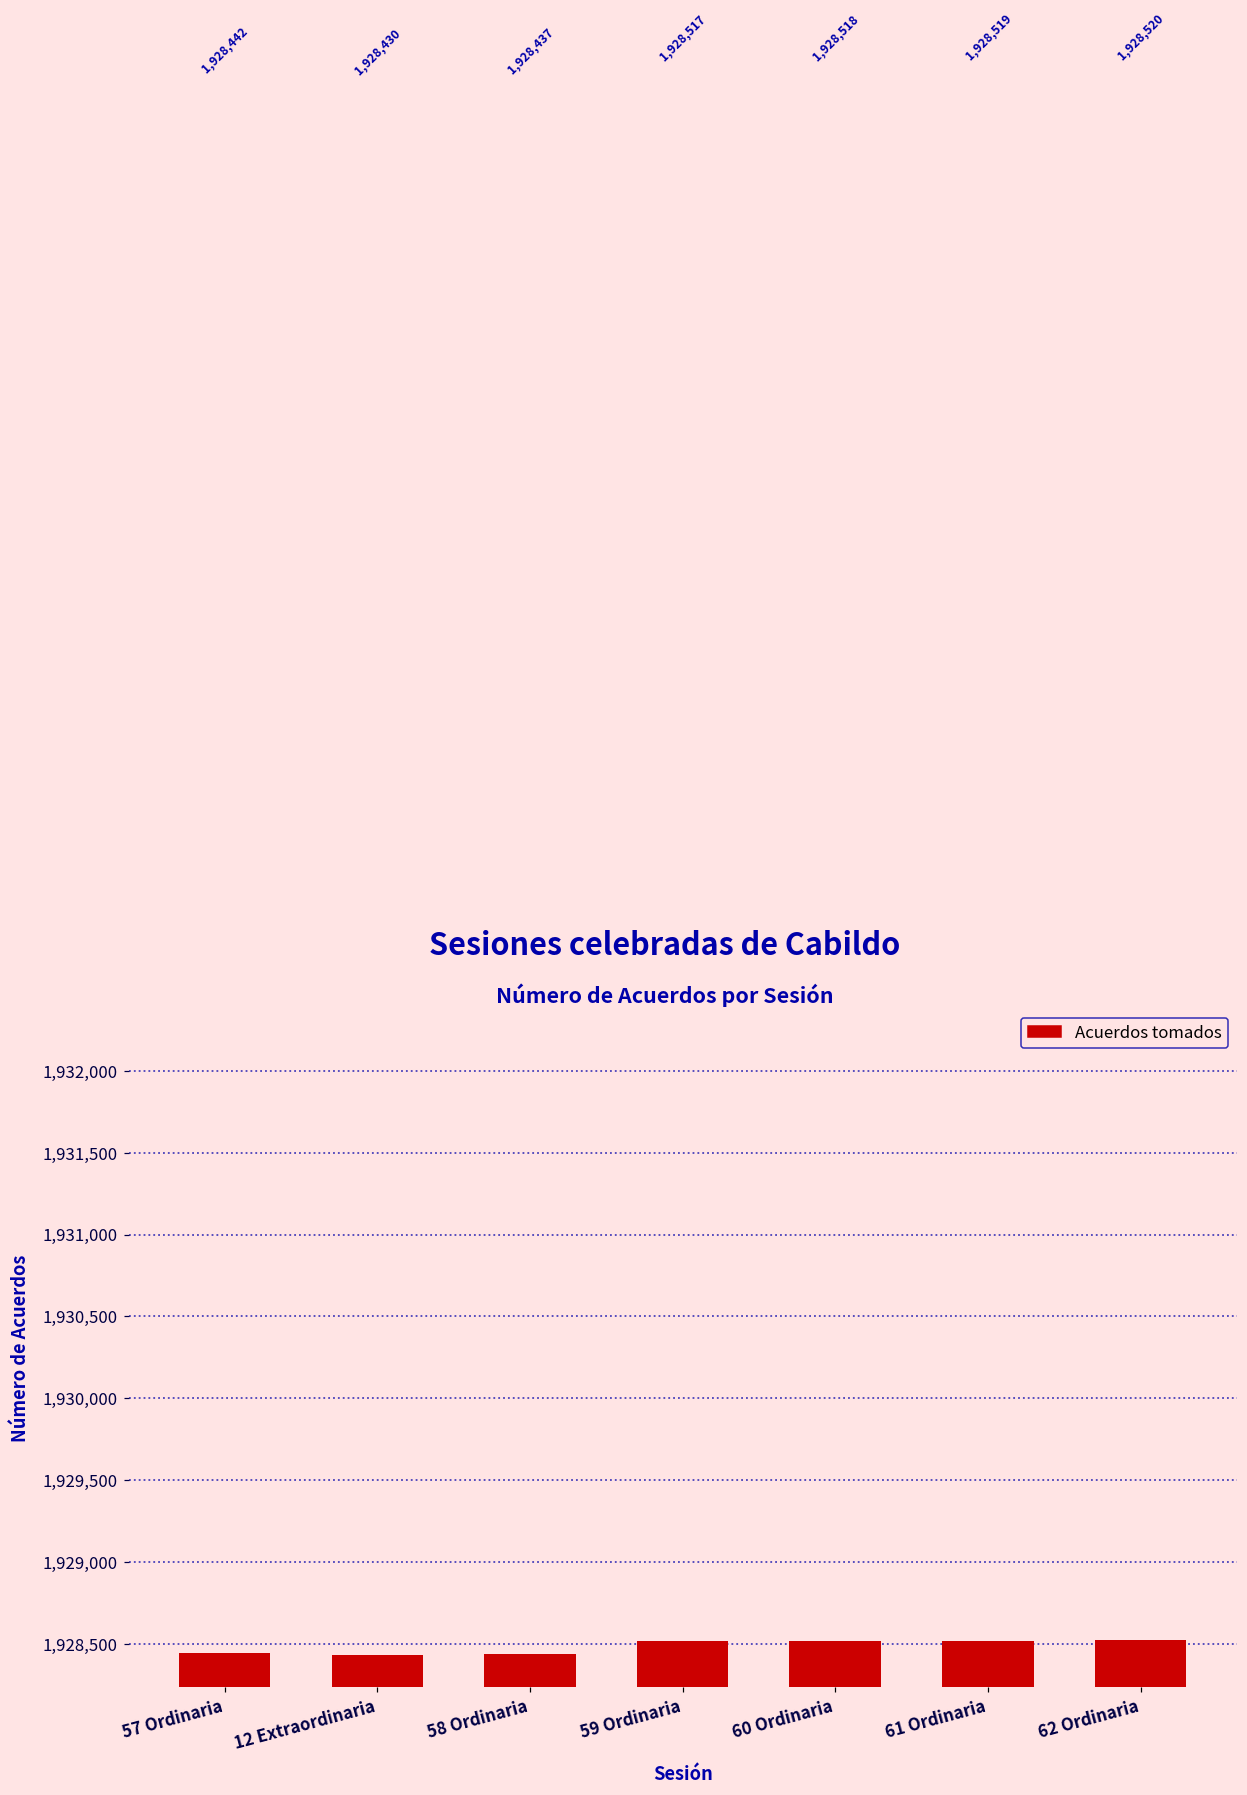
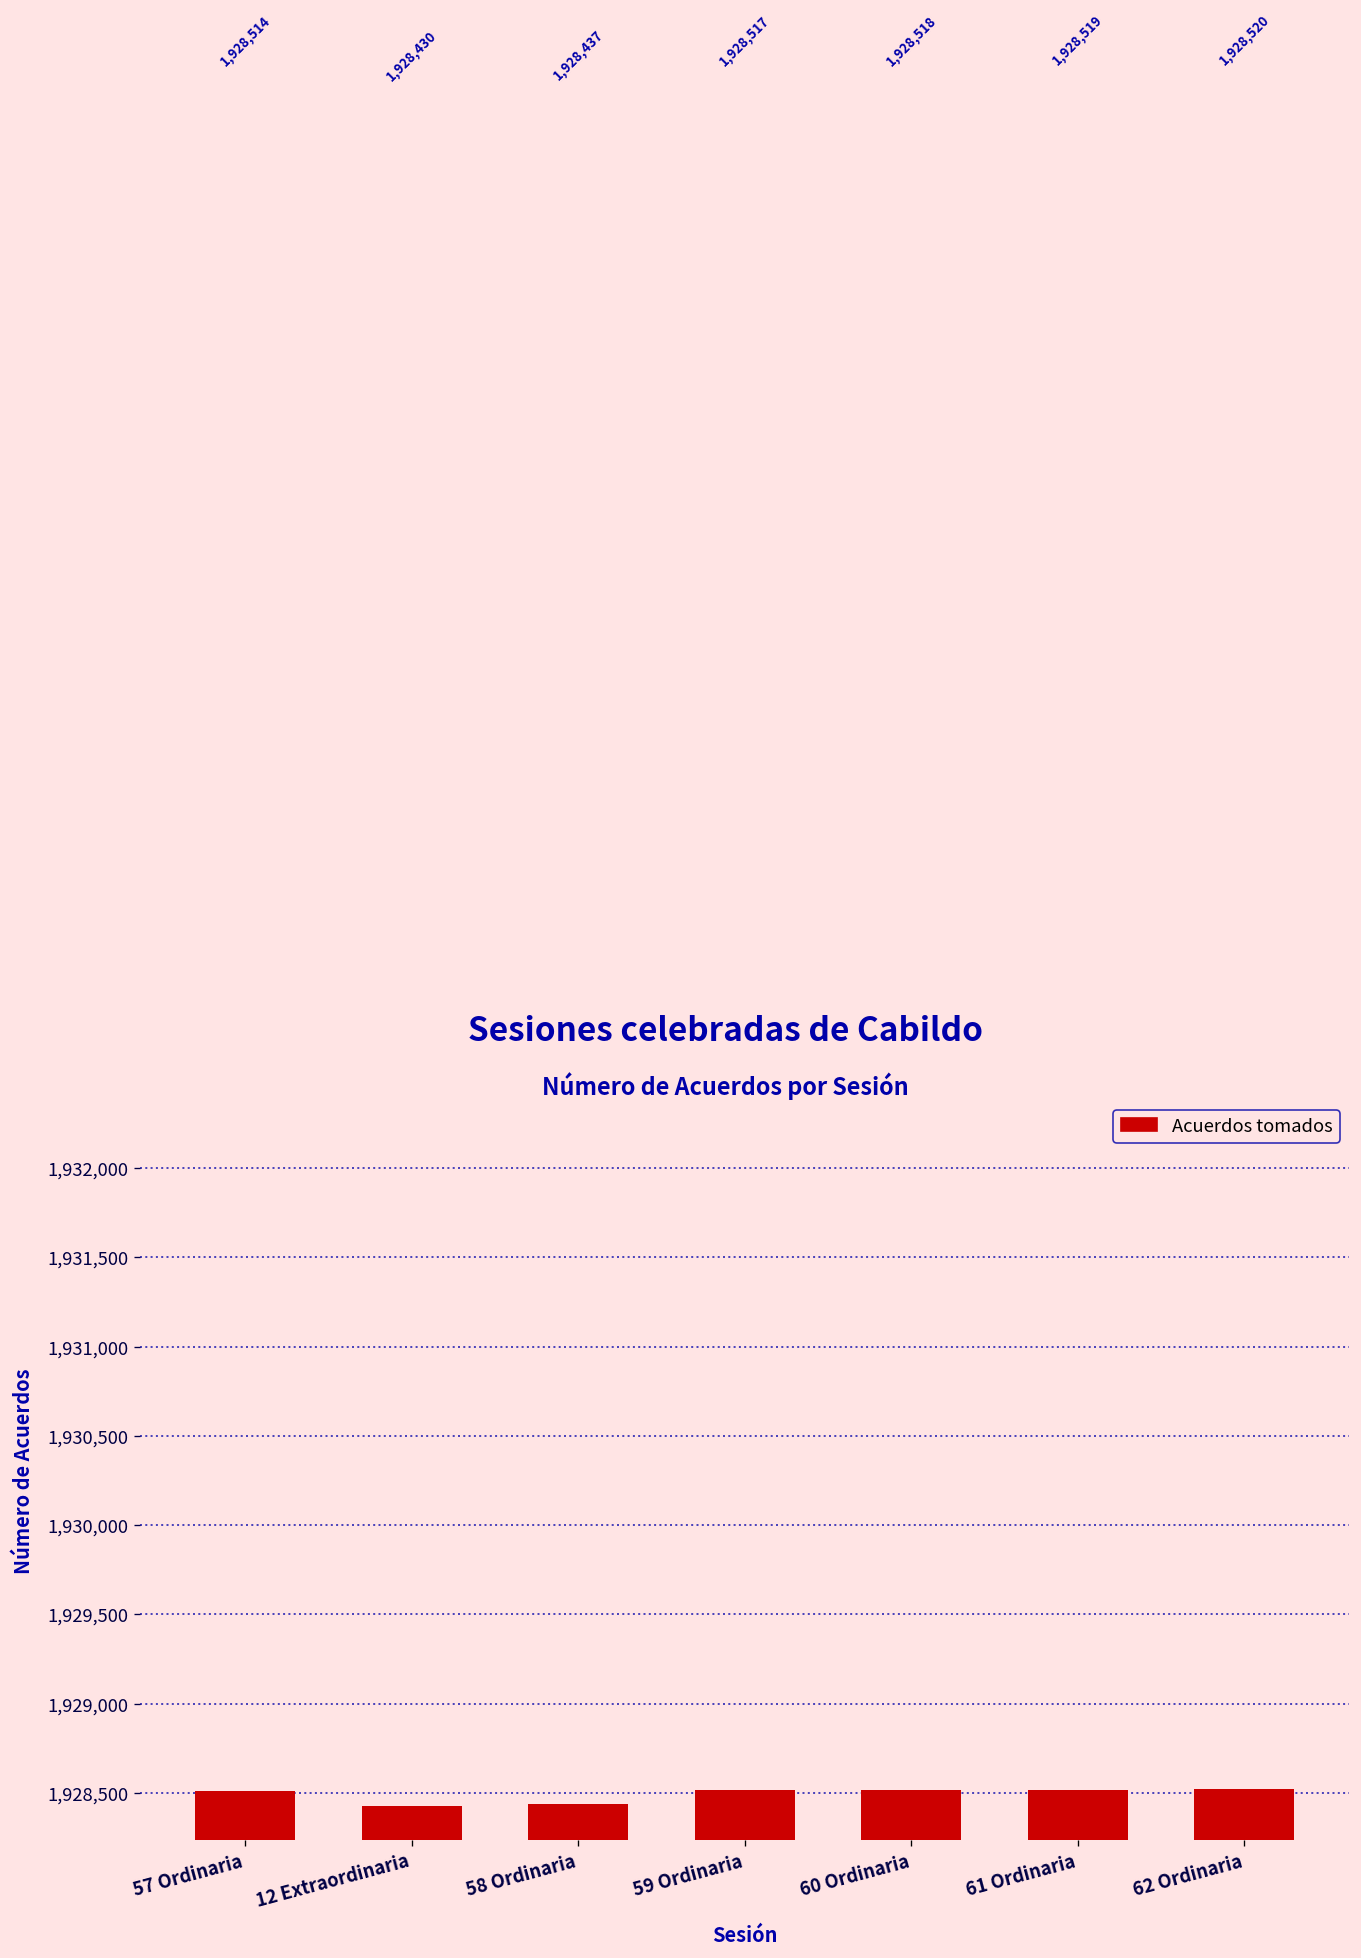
57 Ordinaria: 1,928,442 -> 1,928,514
